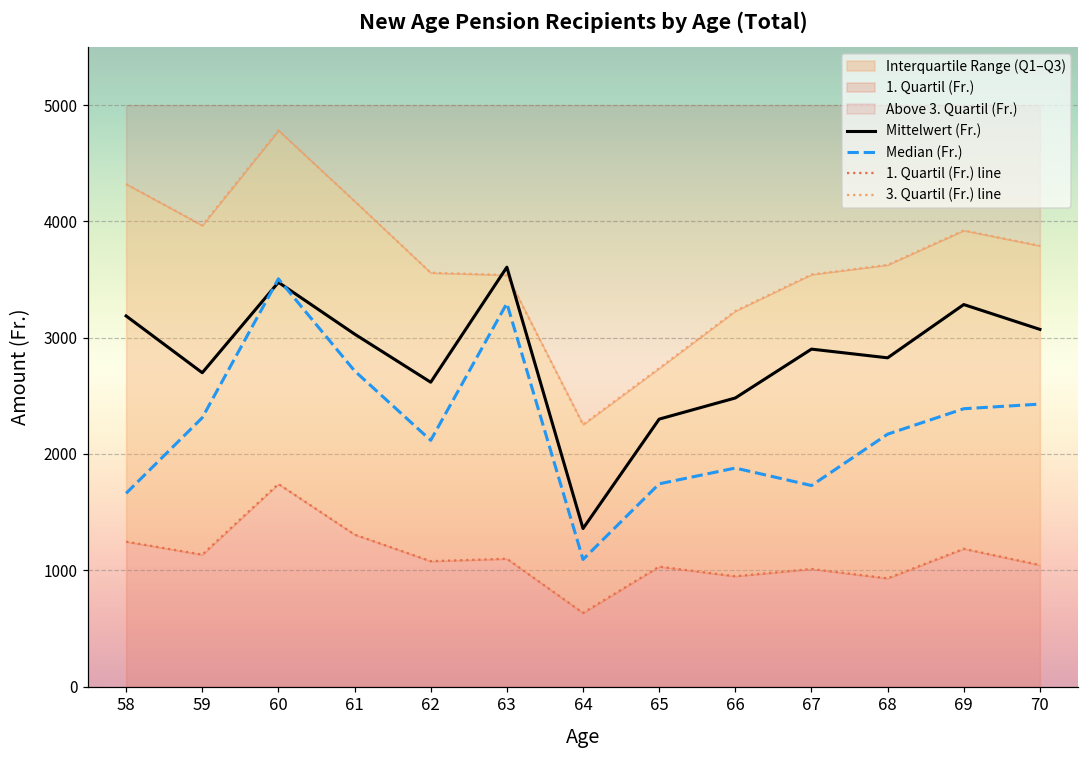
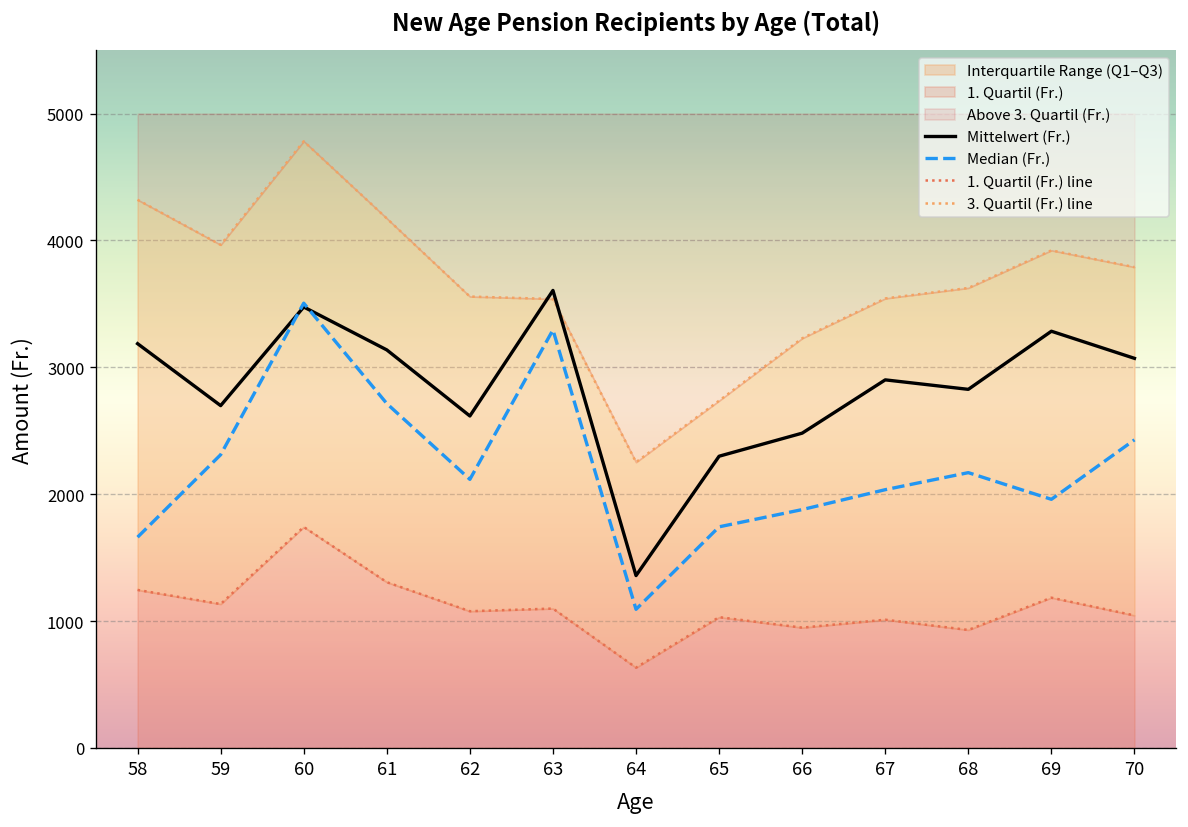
Mittelwert (Fr.), 61: 3030 -> 3140
Median (Fr.), 67: 1730 -> 2040
Median (Fr.), 69: 2390 -> 1960
